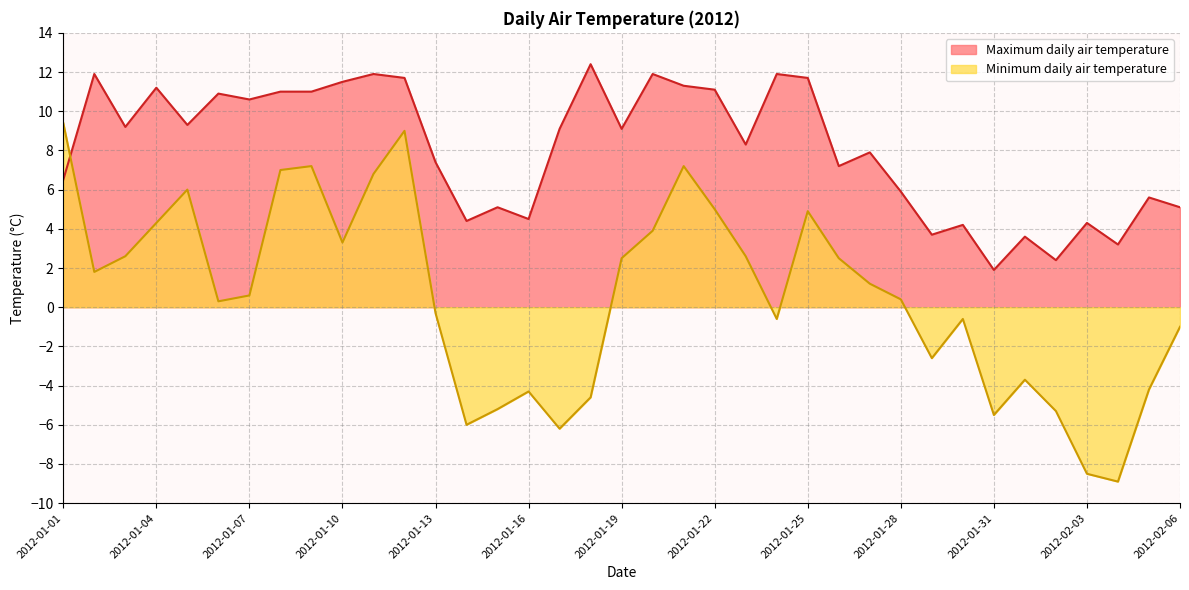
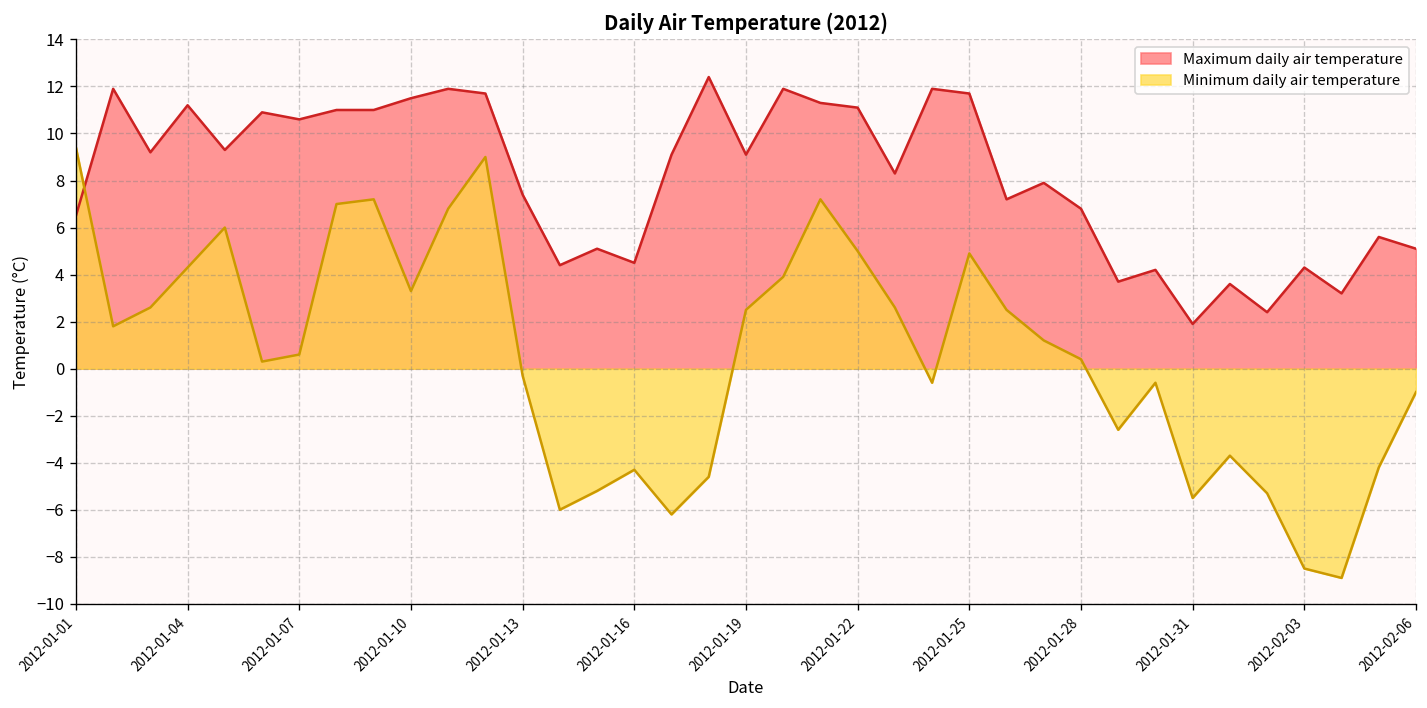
Maximum daily air temperature, 2012-01-28: 5.9 -> 6.8
